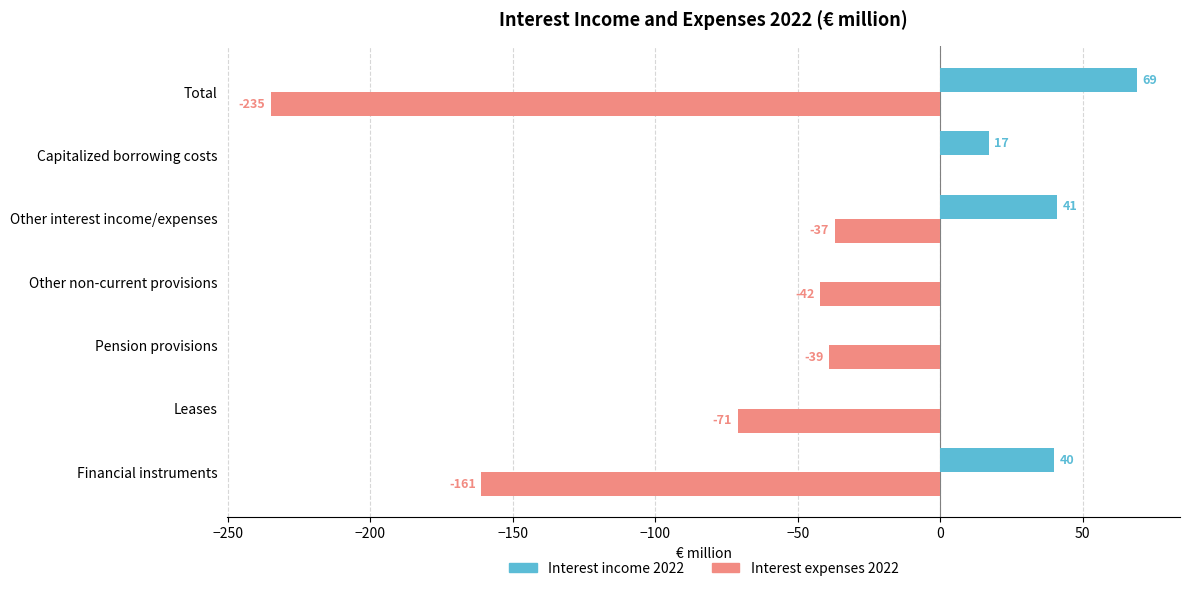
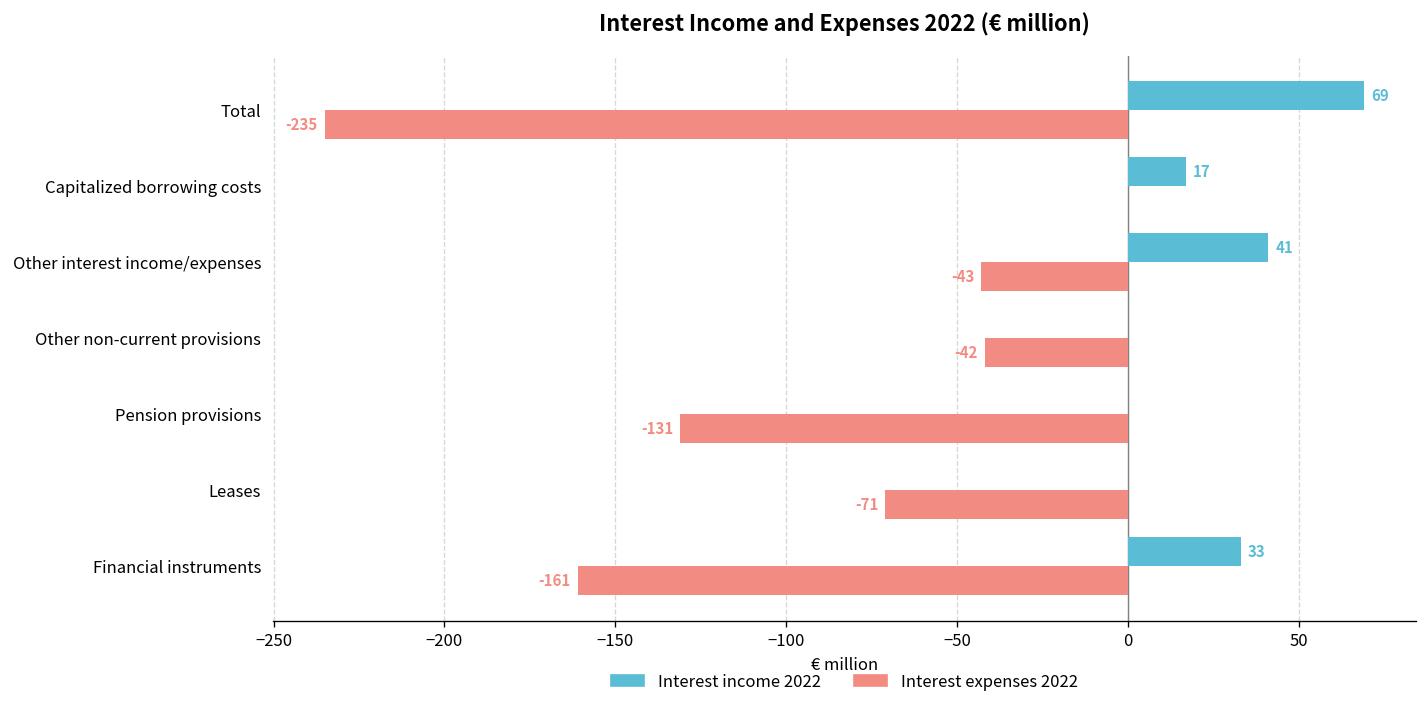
Interest expenses 2022, Other interest income/expenses: -37 -> -43
Interest expenses 2022, Pension provisions: -39 -> -131
Interest income 2022, Financial instruments: 40 -> 33
